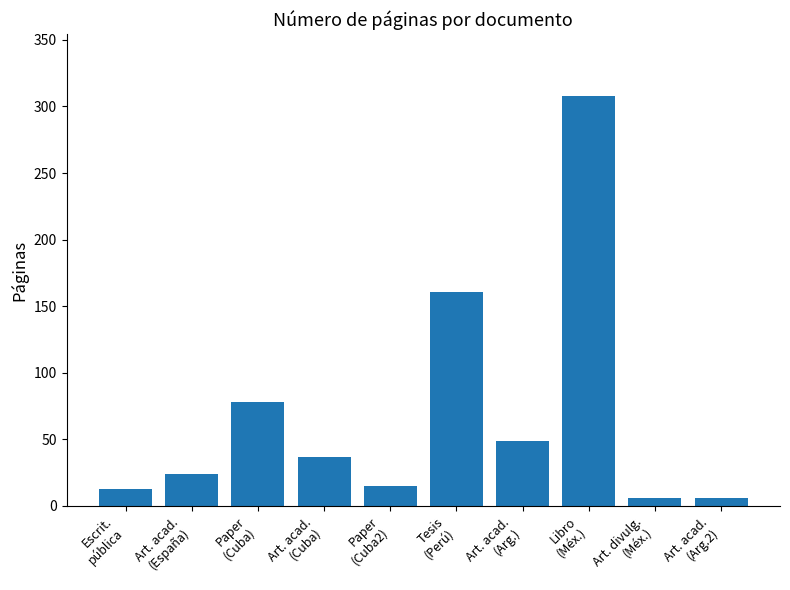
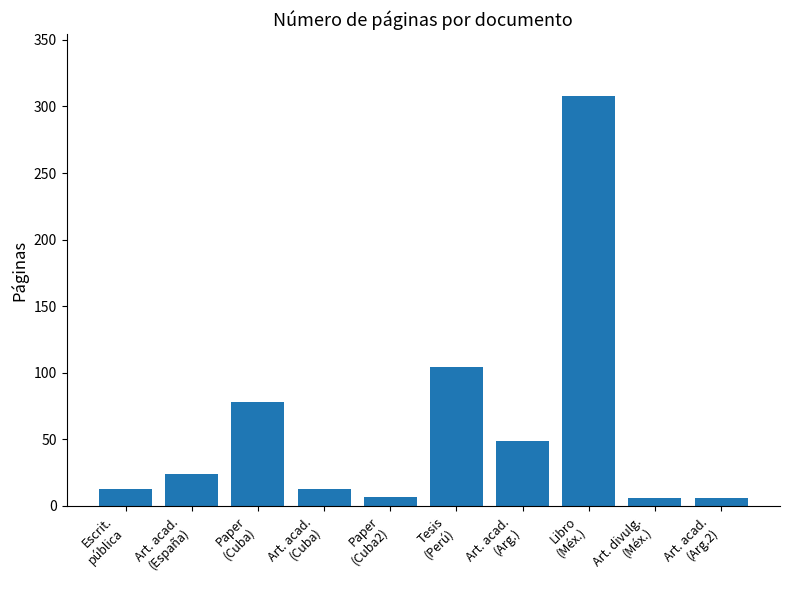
Art. acad. (Cuba): 37 -> 13
Paper (Cuba2): 15 -> 7
Tesis (Perú): 161 -> 104
